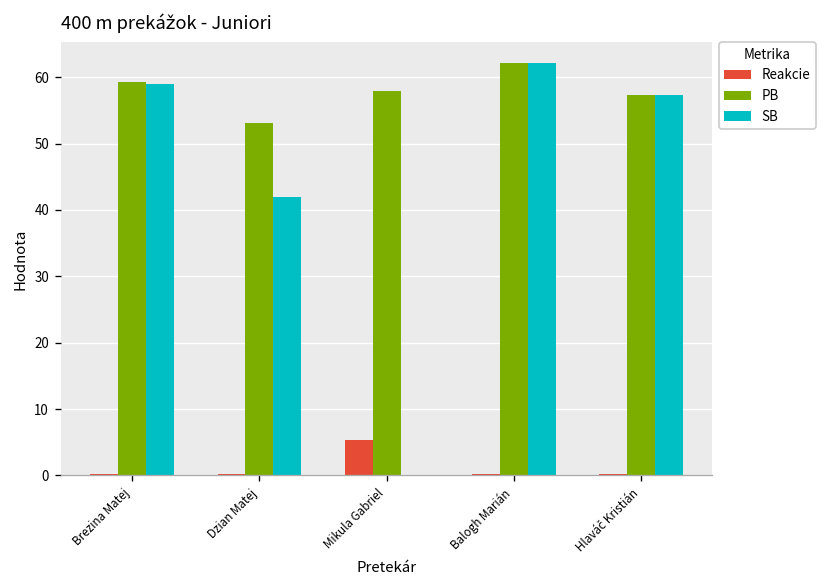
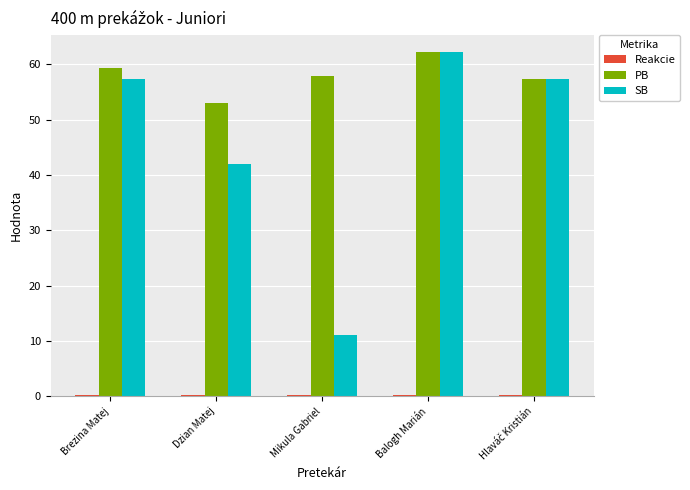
SB, Brezina Matej: 59 -> 57
Reakcie, Mikula Gabriel: 5 -> 0
SB, Mikula Gabriel: 0 -> 11
